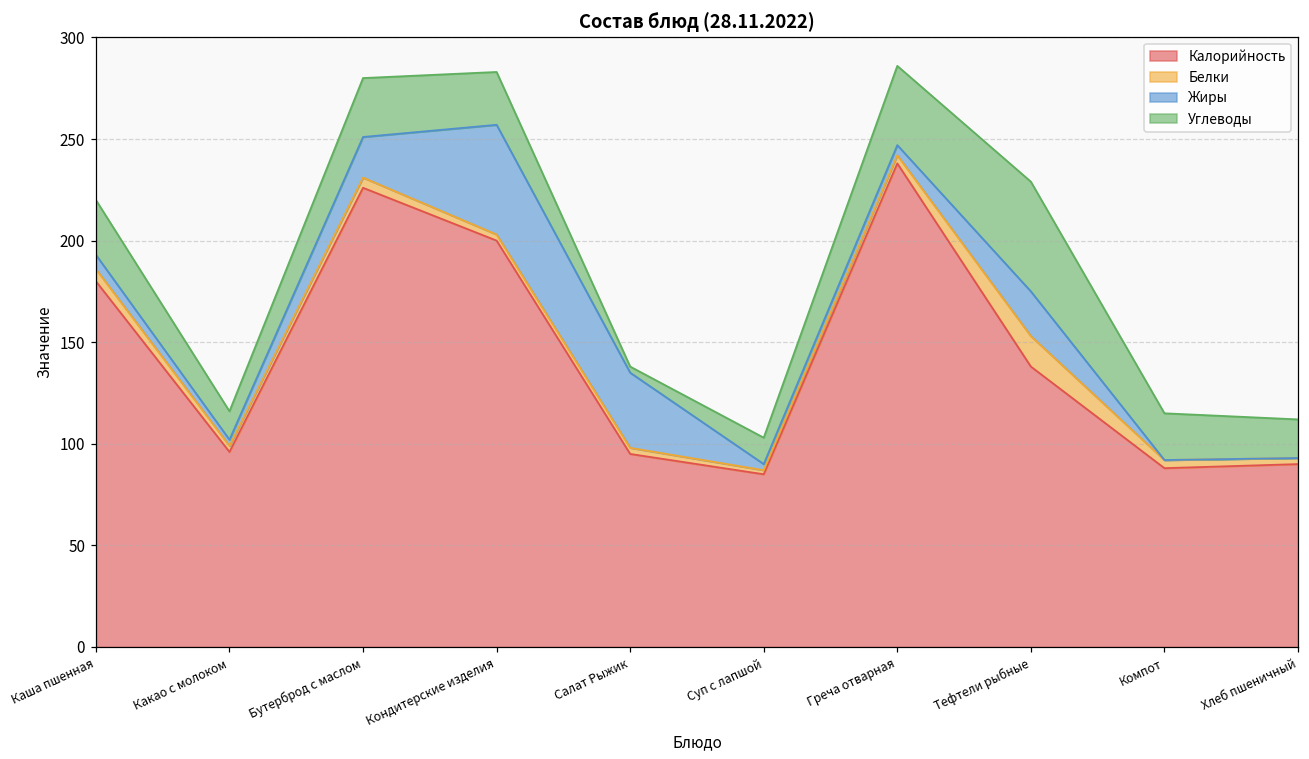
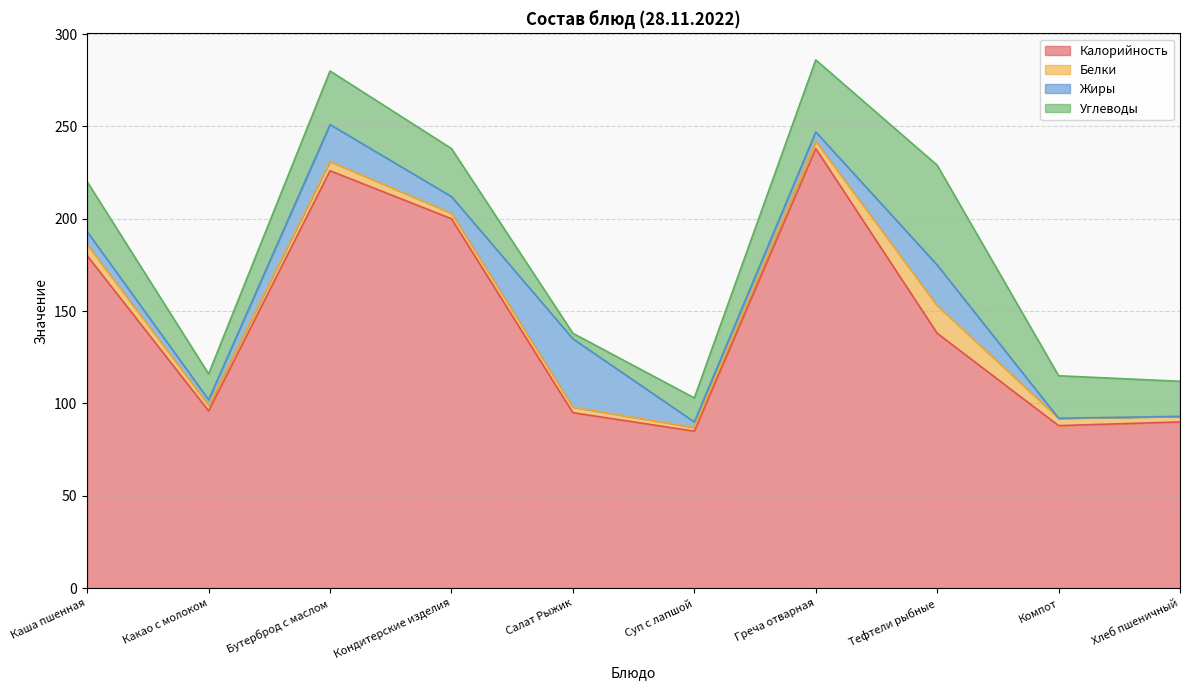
Жиры, Кондитерские изделия: 54 -> 9
